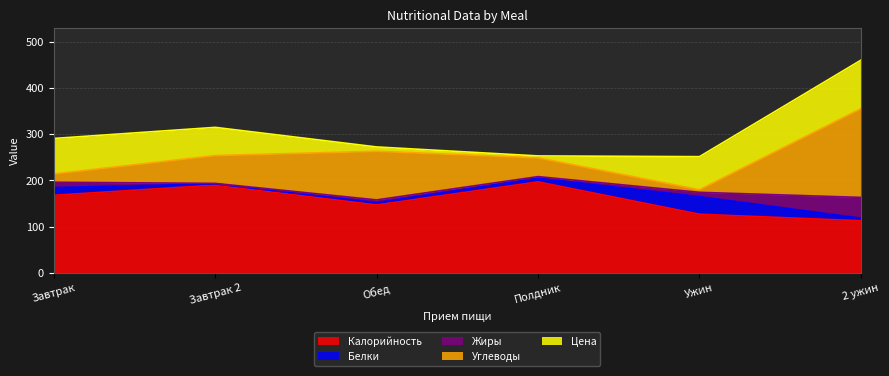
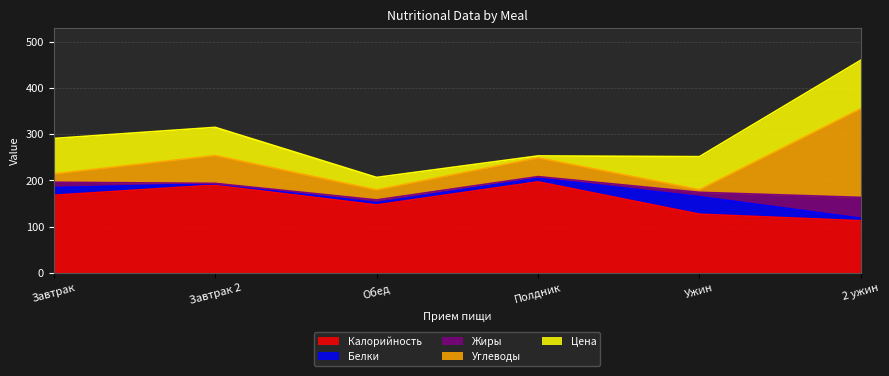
Углеводы, Обед: 110 -> 20
Цена, Обед: 10 -> 30
